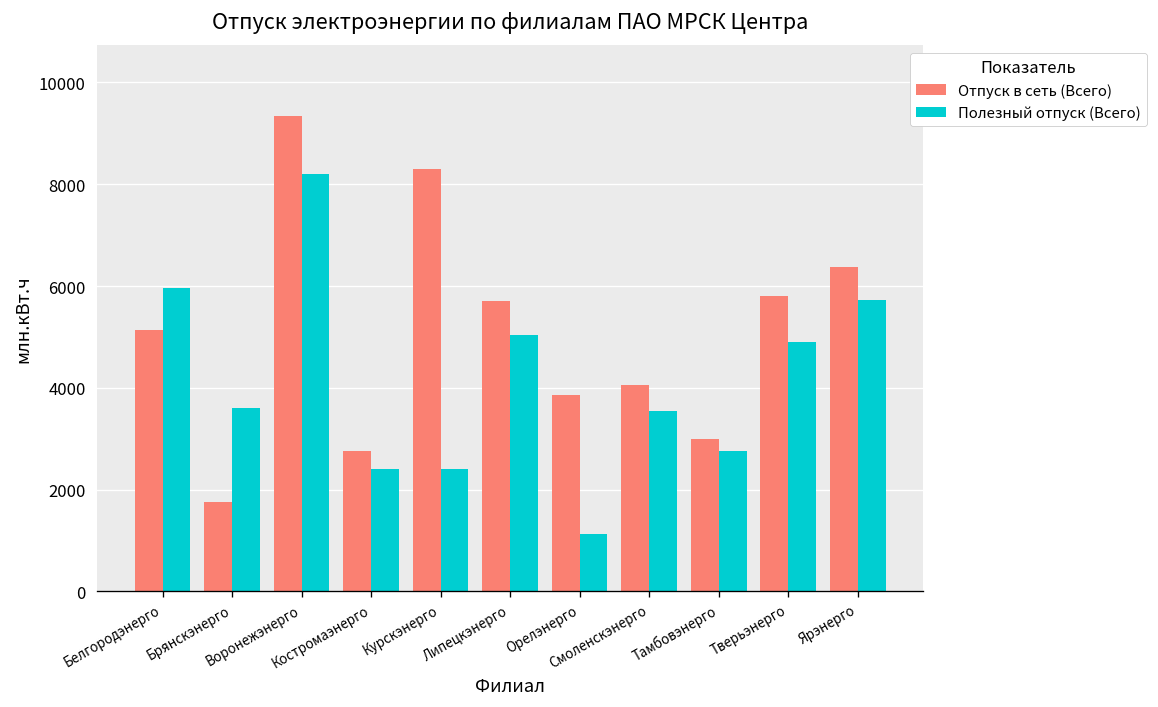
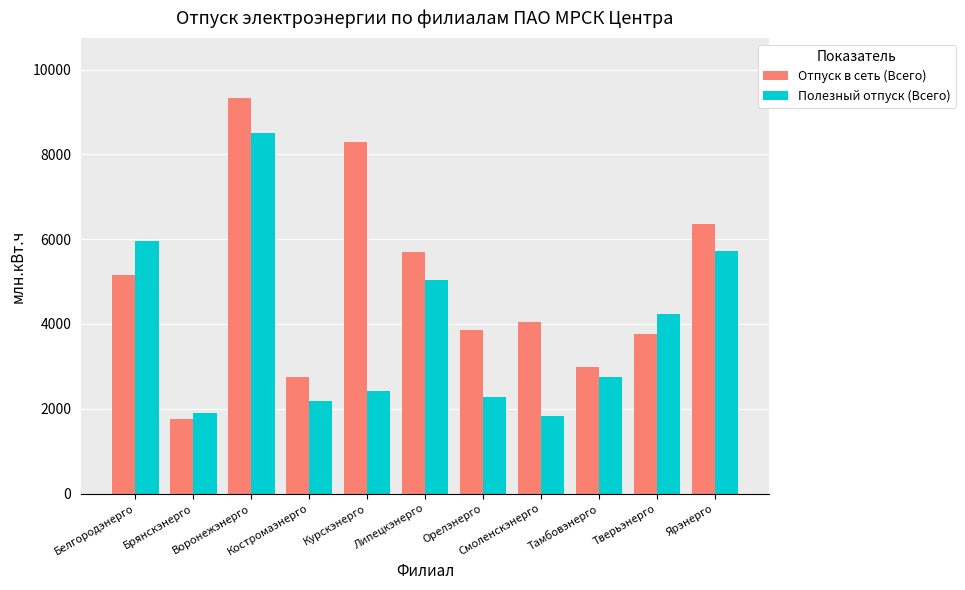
Полезный отпуск (Всего), Брянскэнерго: 3600 -> 1900
Полезный отпуск (Всего), Воронежэнерго: 8200 -> 8500
Полезный отпуск (Всего), Костромаэнерго: 2400 -> 2200
Полезный отпуск (Всего), Орелэнерго: 1100 -> 2300
Полезный отпуск (Всего), Смоленскэнерго: 3500 -> 1800
Отпуск в сеть (Всего), Тверьэнерго: 5800 -> 3800
Полезный отпуск (Всего), Тверьэнерго: 4900 -> 4200
